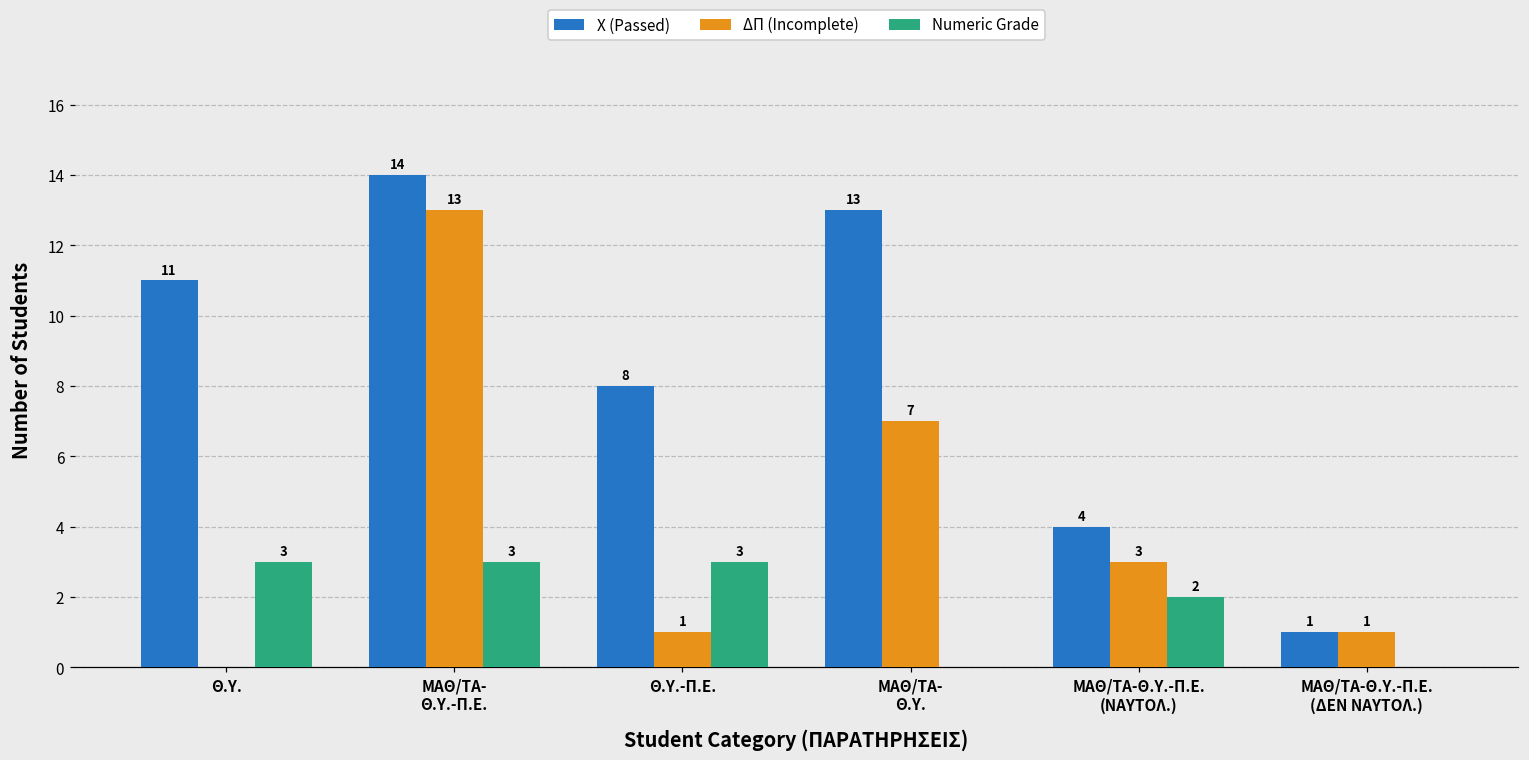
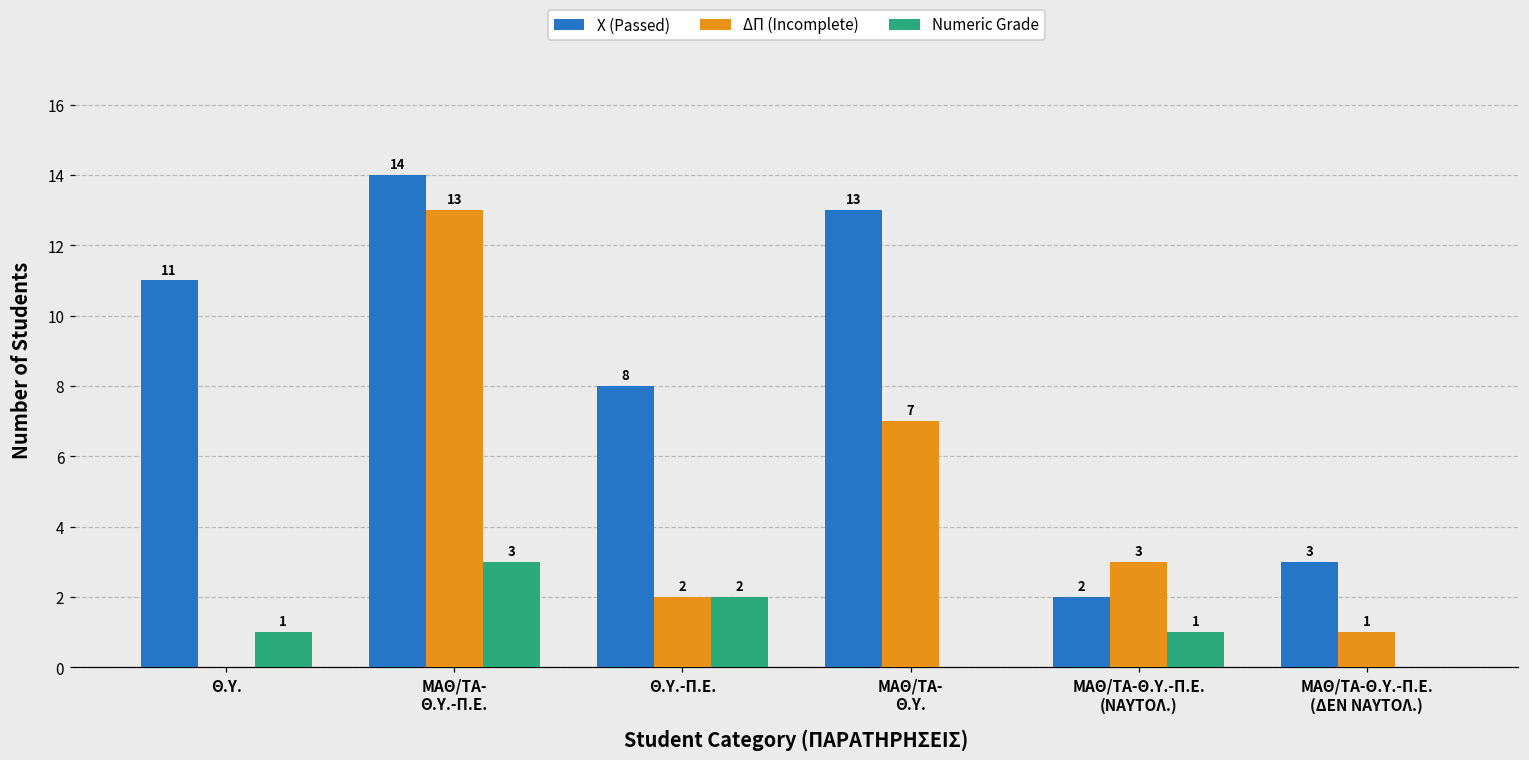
Numeric Grade, Θ.Υ.: 3 -> 1
ΔΠ (Incomplete), Θ.Υ.-Π.Ε.: 1 -> 2
Numeric Grade, Θ.Υ.-Π.Ε.: 3 -> 2
Χ (Passed), ΜΑΘ/ΤΑ-Θ.Υ.-Π.Ε. (ΝΑΥΤΟΛ.): 4 -> 2
Numeric Grade, ΜΑΘ/ΤΑ-Θ.Υ.-Π.Ε. (ΝΑΥΤΟΛ.): 2 -> 1
Χ (Passed), ΜΑΘ/ΤΑ-Θ.Υ.-Π.Ε. (ΔΕΝ ΝΑΥΤΟΛ.): 1 -> 3
